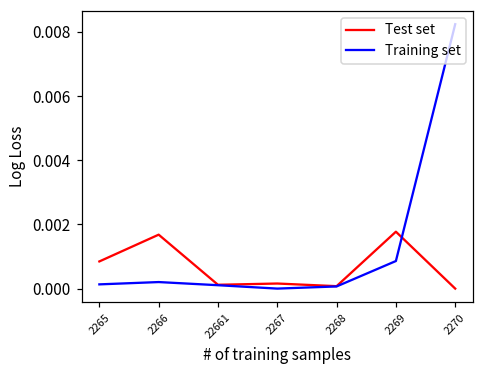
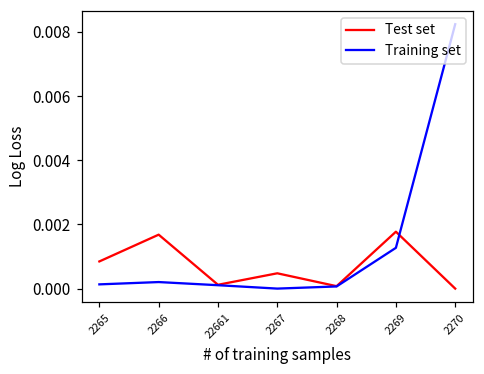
Test set, 2267: 0.0002 -> 0.0005
Training set, 2269: 0.0009 -> 0.0013
